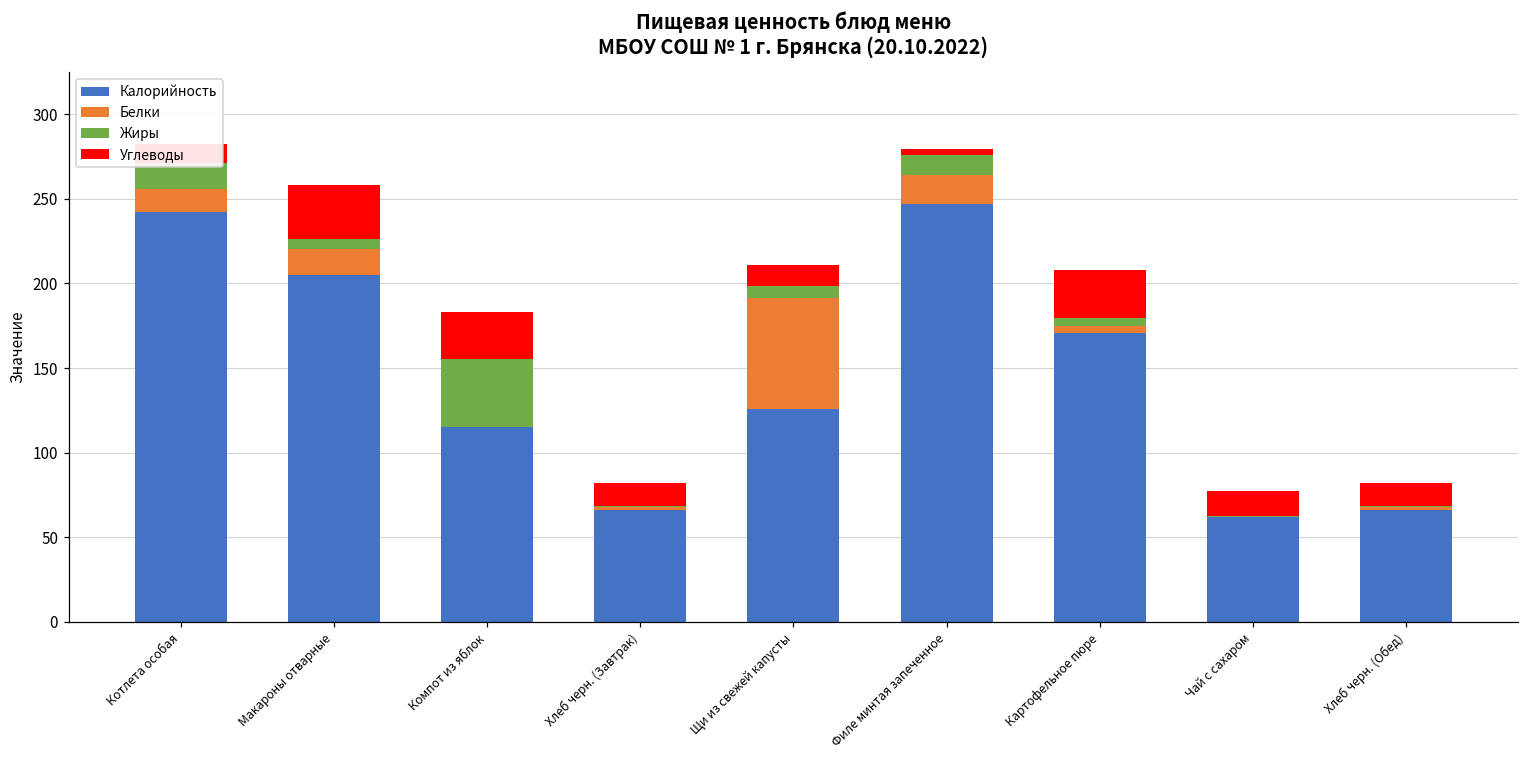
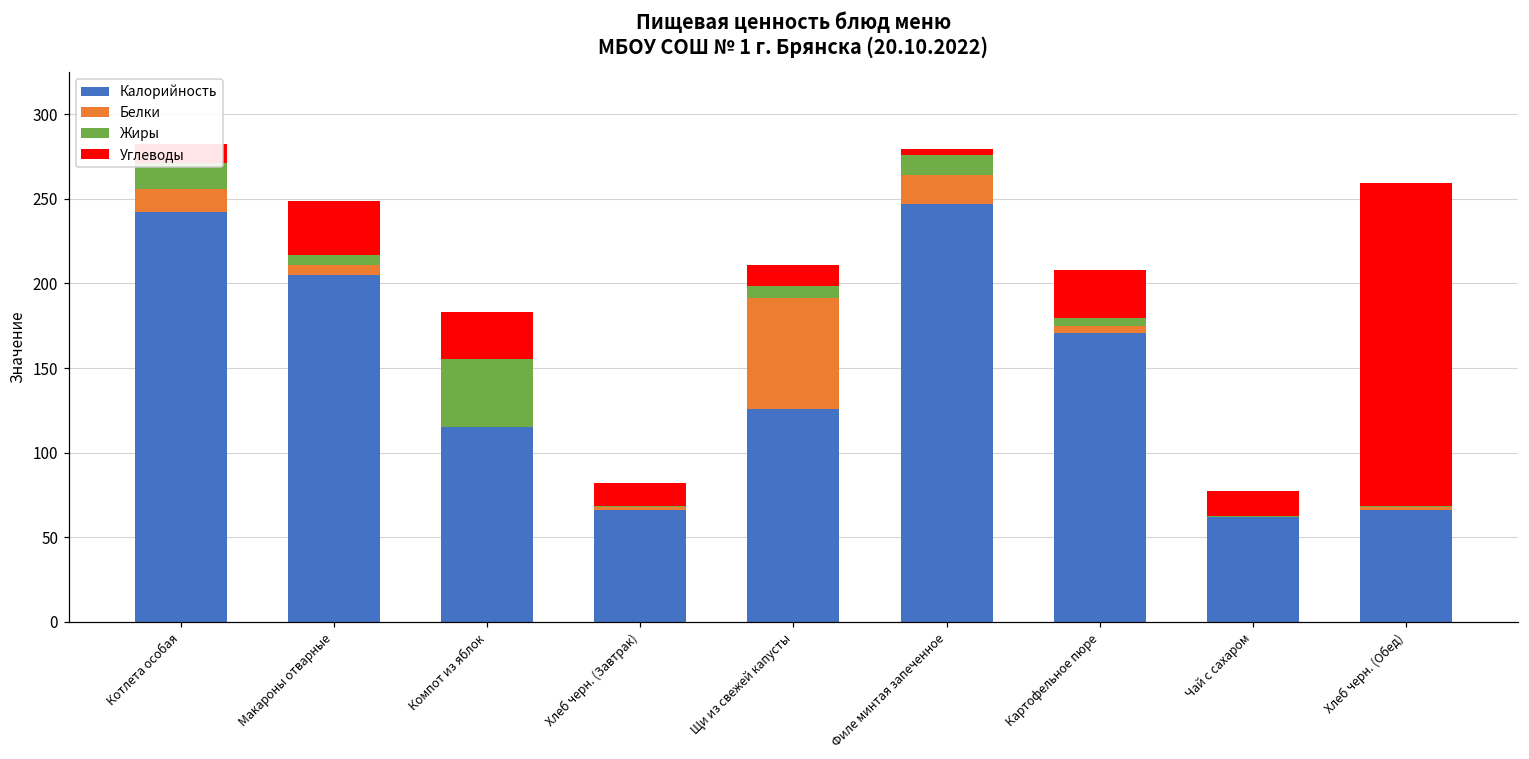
Белки, Макароны отварные: 15 -> 6
Углеводы, Хлеб черн. (Обед): 14 -> 191
